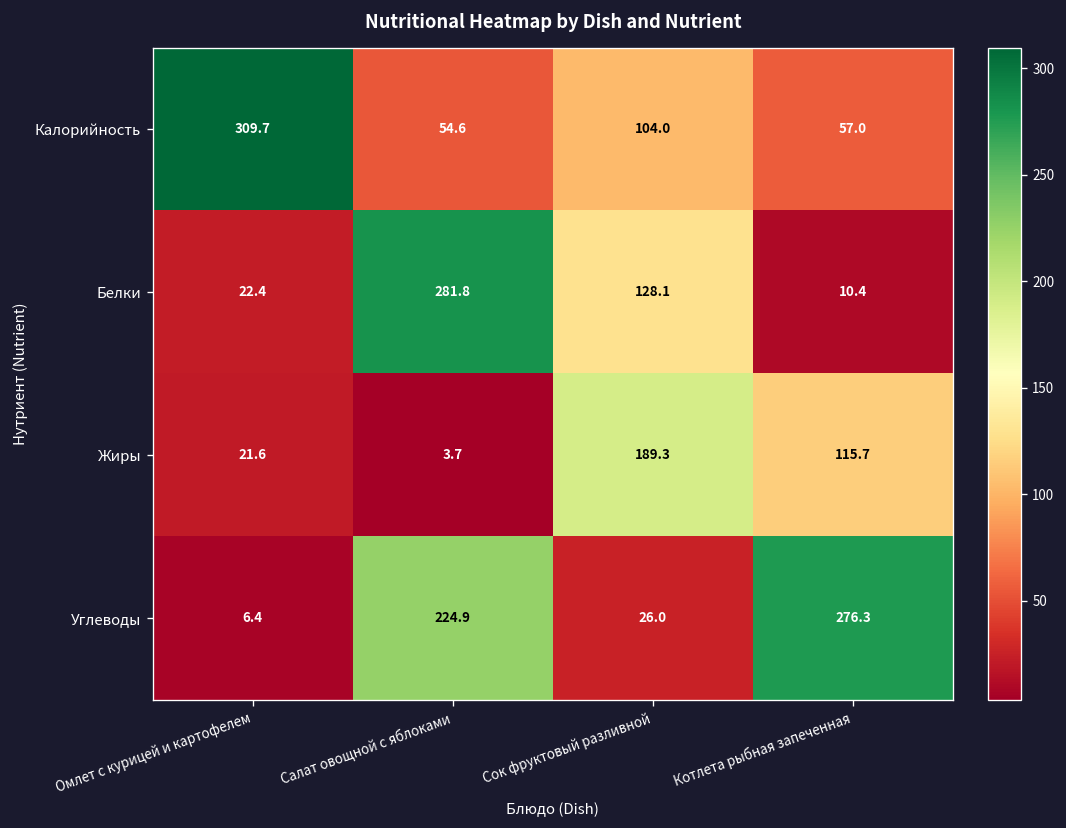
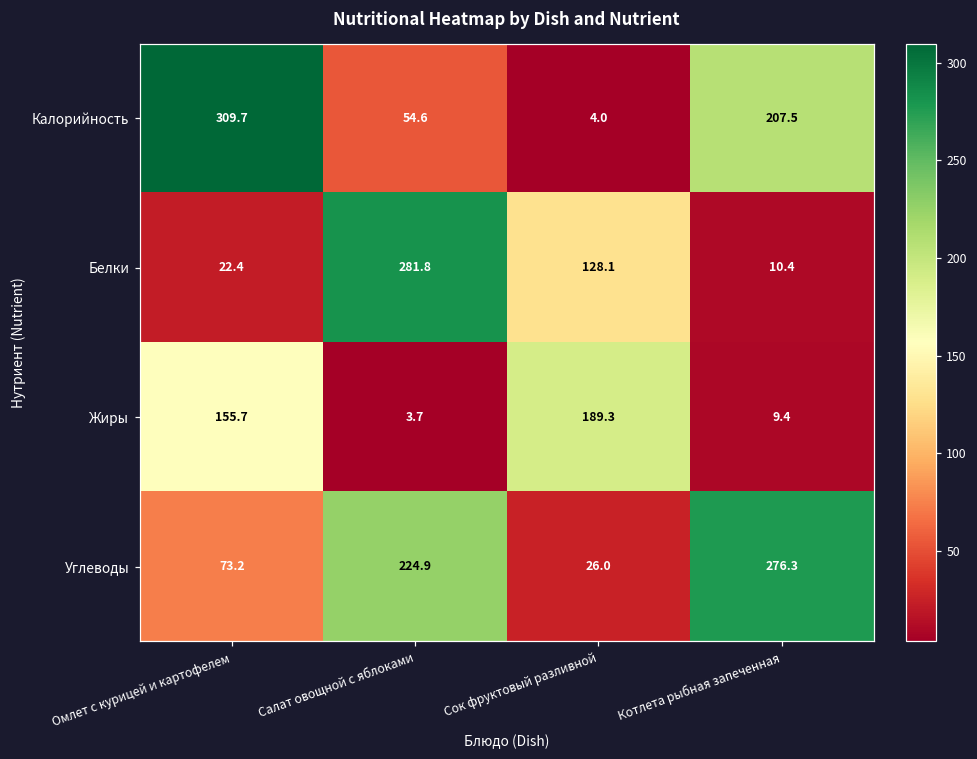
Калорийность, Сок фруктовый разливной: 104.0 -> 4.0
Калорийность, Котлета рыбная запеченная: 57.0 -> 207.5
Жиры, Омлет с курицей и картофелем: 21.6 -> 155.7
Жиры, Котлета рыбная запеченная: 115.7 -> 9.4
Углеводы, Омлет с курицей и картофелем: 6.4 -> 73.2
